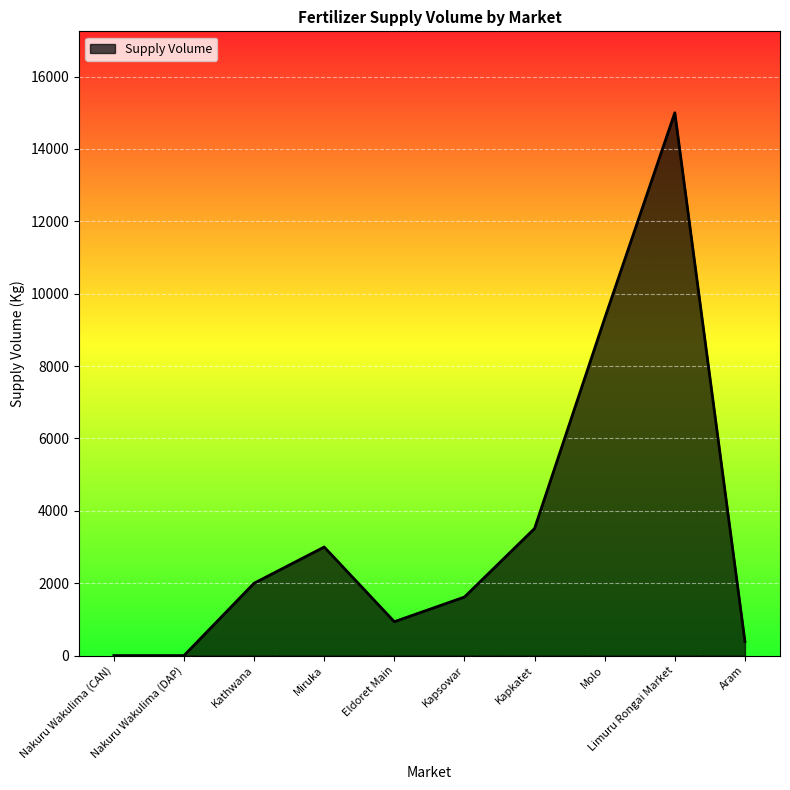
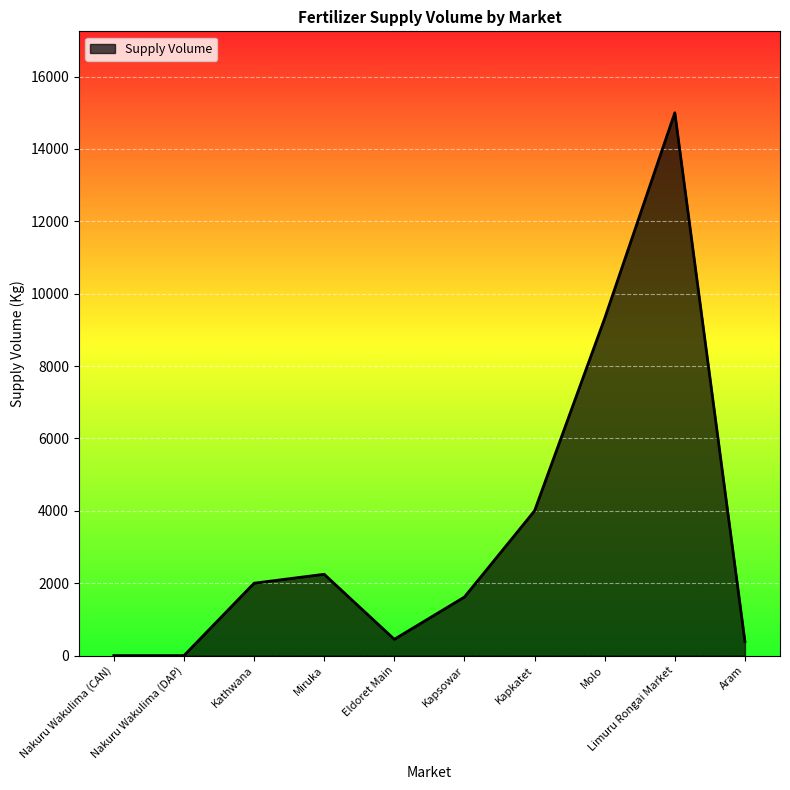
Miruka: 3000 -> 2200
Eldoret Main: 900 -> 500
Kapkatet: 3500 -> 4000
